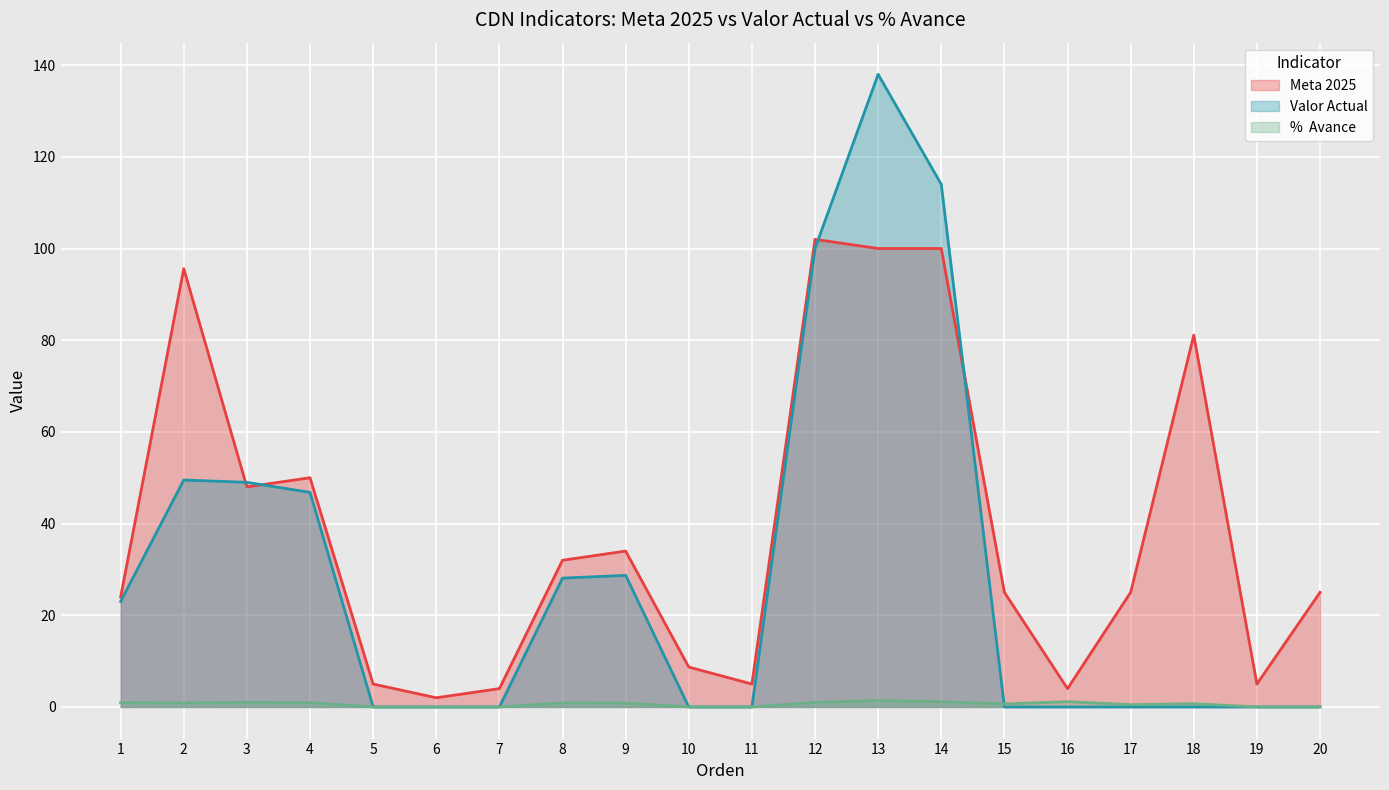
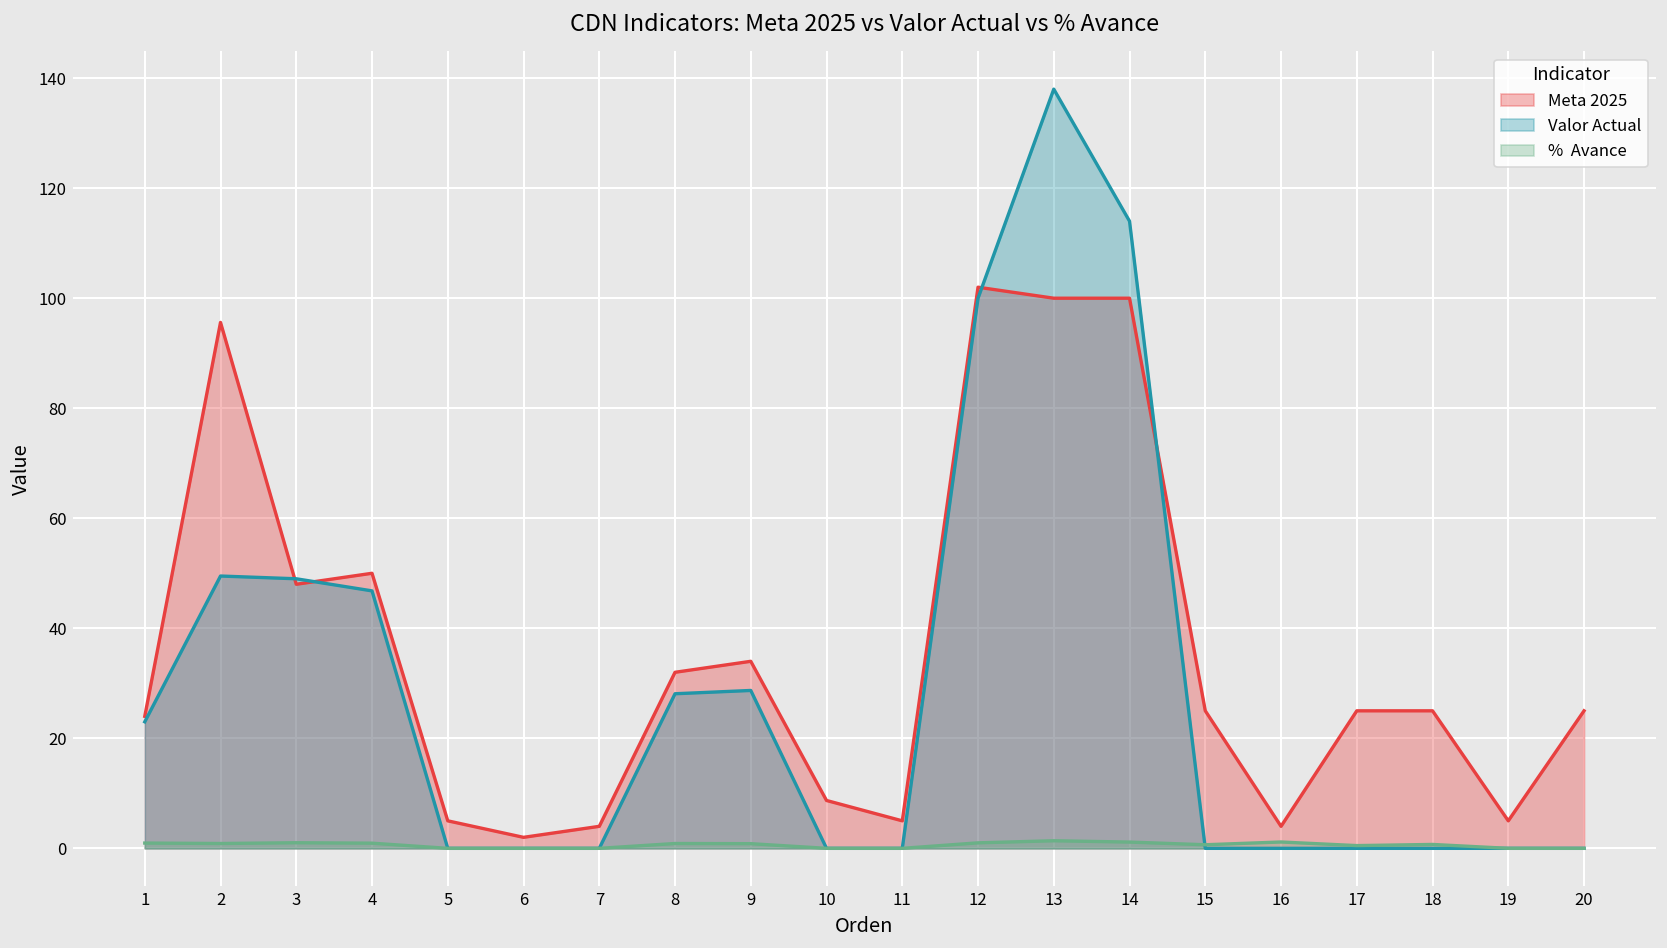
Meta 2025, 18: 81 -> 25
